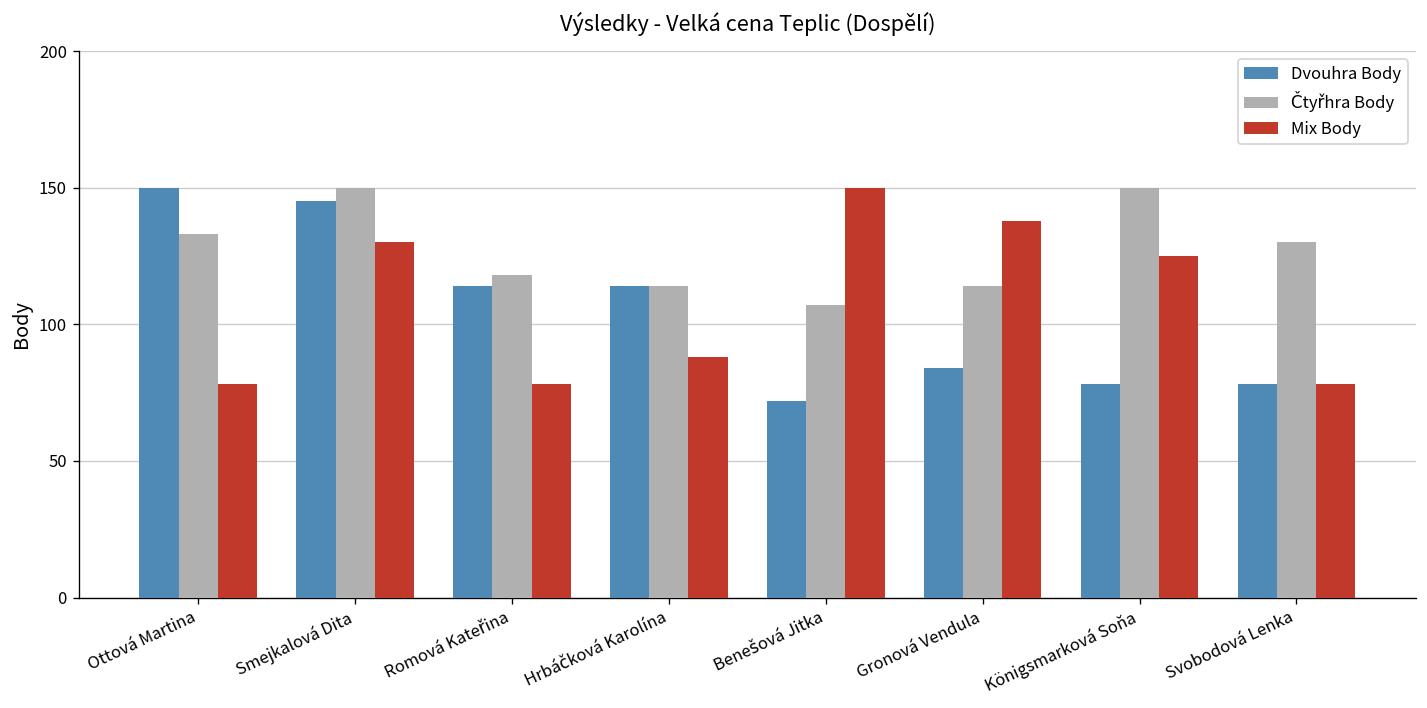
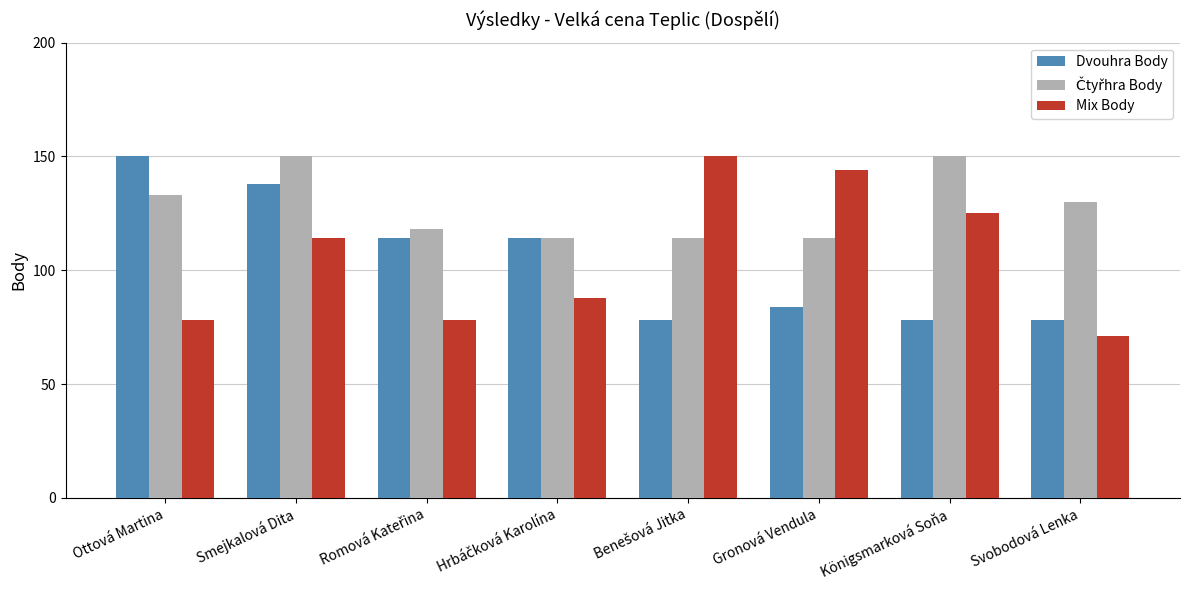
Dvouhra Body, Smejkalová Dita: 145 -> 138
Mix Body, Smejkalová Dita: 130 -> 114
Dvouhra Body, Benešová Jitka: 72 -> 78
Čtyřhra Body, Benešová Jitka: 107 -> 114
Mix Body, Gronová Vendula: 138 -> 144
Mix Body, Svobodová Lenka: 78 -> 71
